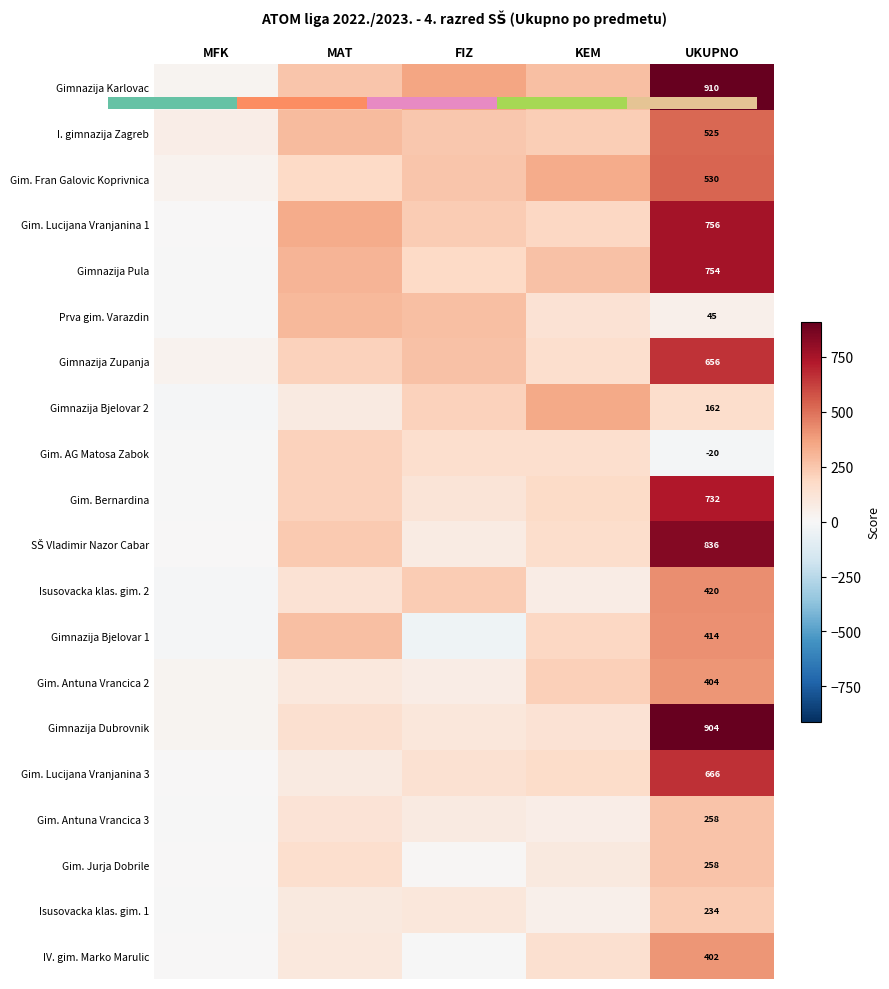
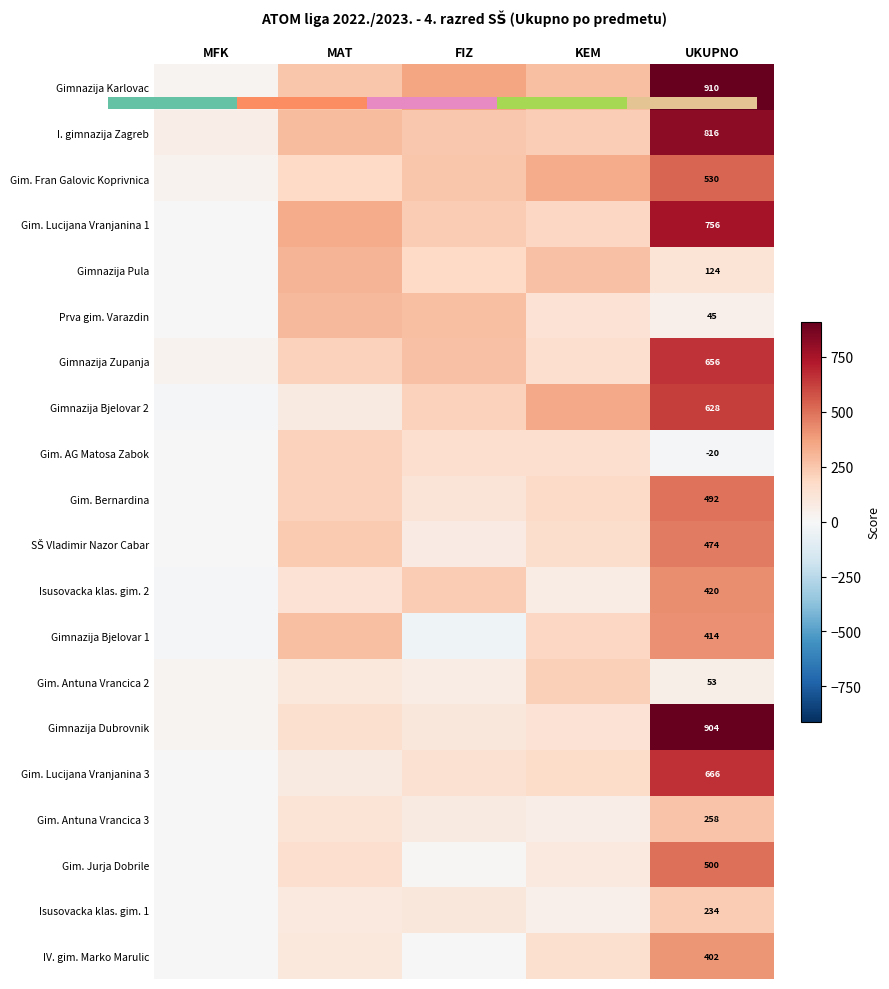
ATOM liga 2022./2023. - 4. razred SŠ (Ukupno po predmetu), I. gimnazija Zagreb, UKUPNO: 525 -> 816
ATOM liga 2022./2023. - 4. razred SŠ (Ukupno po predmetu), Gimnazija Pula, UKUPNO: 754 -> 124
ATOM liga 2022./2023. - 4. razred SŠ (Ukupno po predmetu), Gimnazija Bjelovar 2, UKUPNO: 162 -> 628
ATOM liga 2022./2023. - 4. razred SŠ (Ukupno po predmetu), Gim. Bernardina, UKUPNO: 732 -> 492
ATOM liga 2022./2023. - 4. razred SŠ (Ukupno po predmetu), SŠ Vladimir Nazor Cabar, UKUPNO: 836 -> 474
ATOM liga 2022./2023. - 4. razred SŠ (Ukupno po predmetu), Gim. Antuna Vrancica 2, UKUPNO: 404 -> 53
ATOM liga 2022./2023. - 4. razred SŠ (Ukupno po predmetu), Gim. Jurja Dobrile, UKUPNO: 258 -> 500
